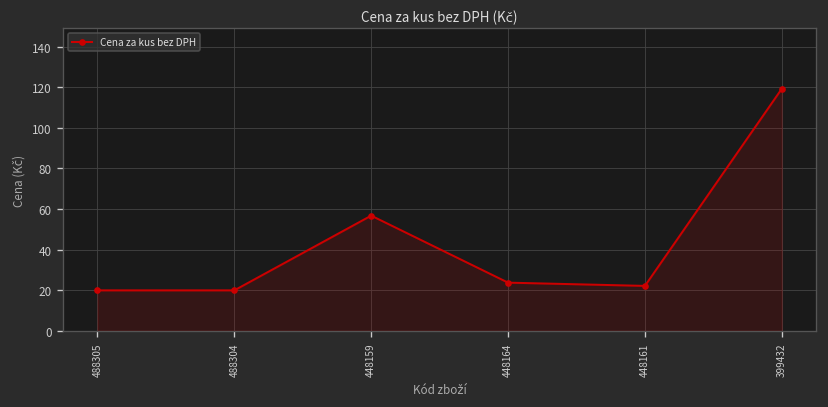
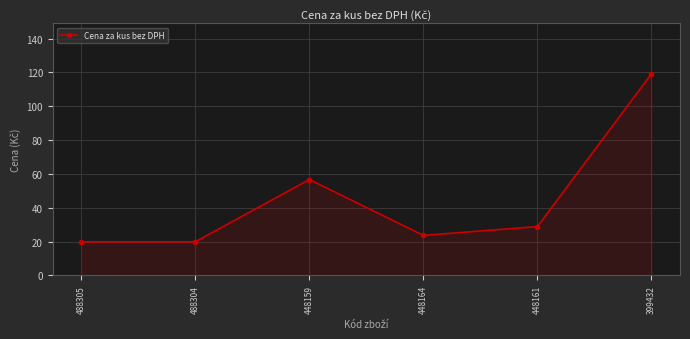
448161: 22 -> 29
